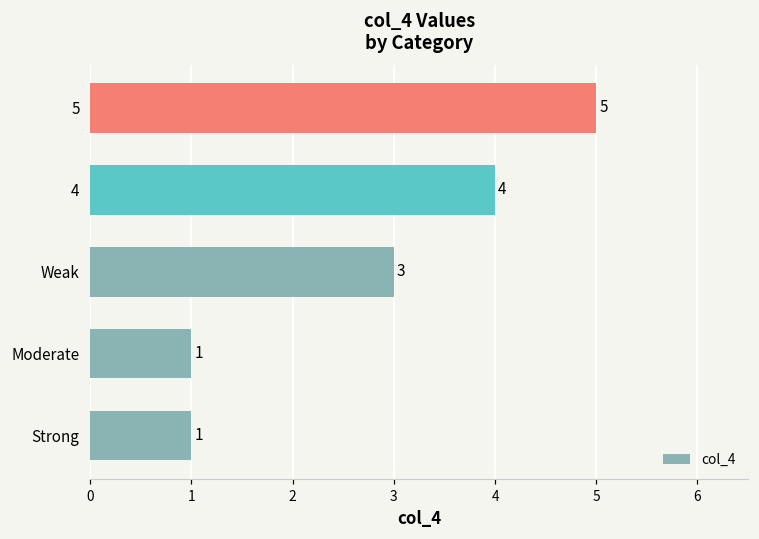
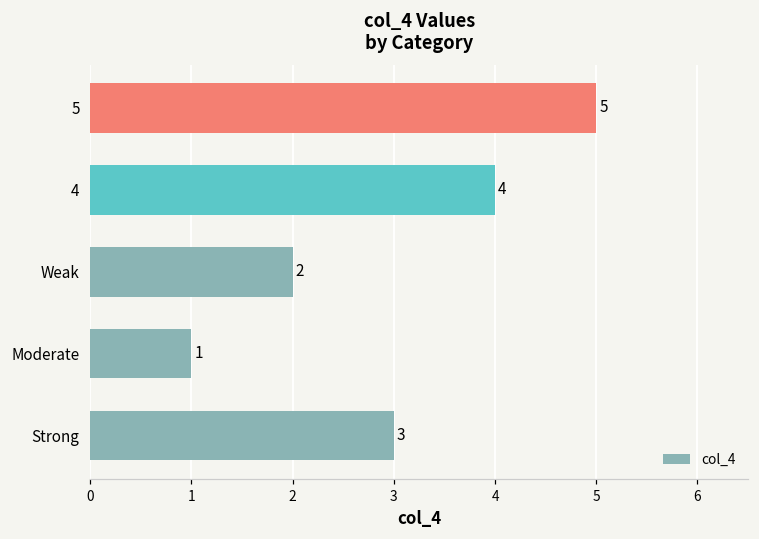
Weak: 3 -> 2
Strong: 1 -> 3
